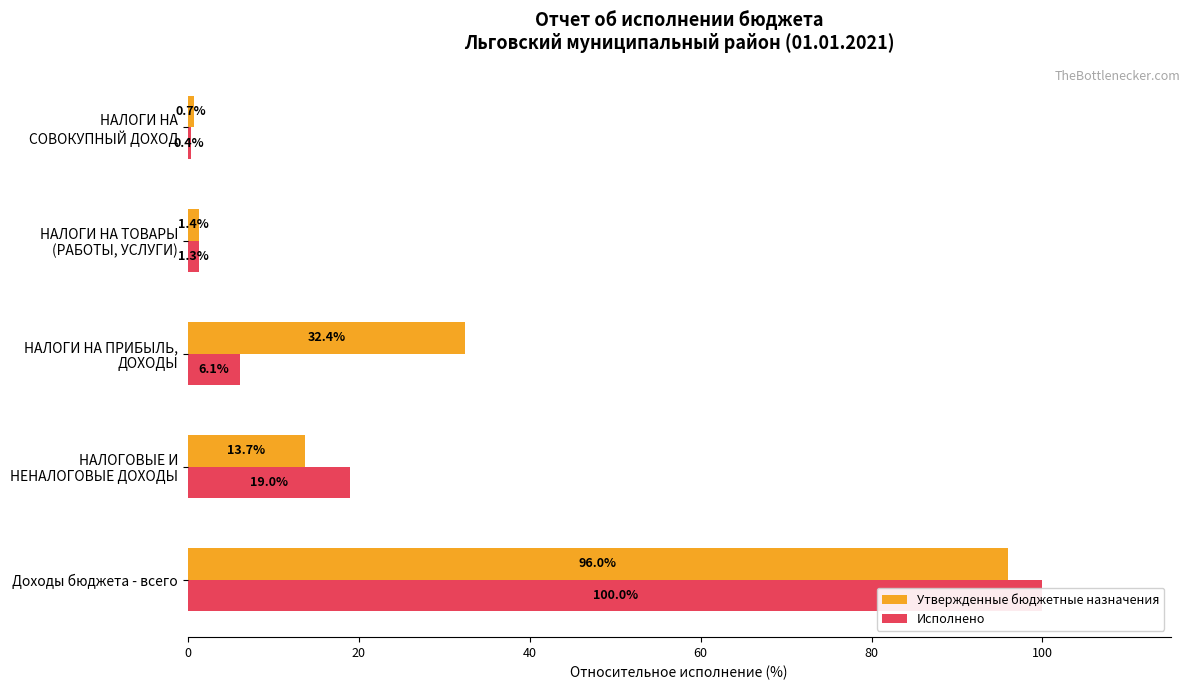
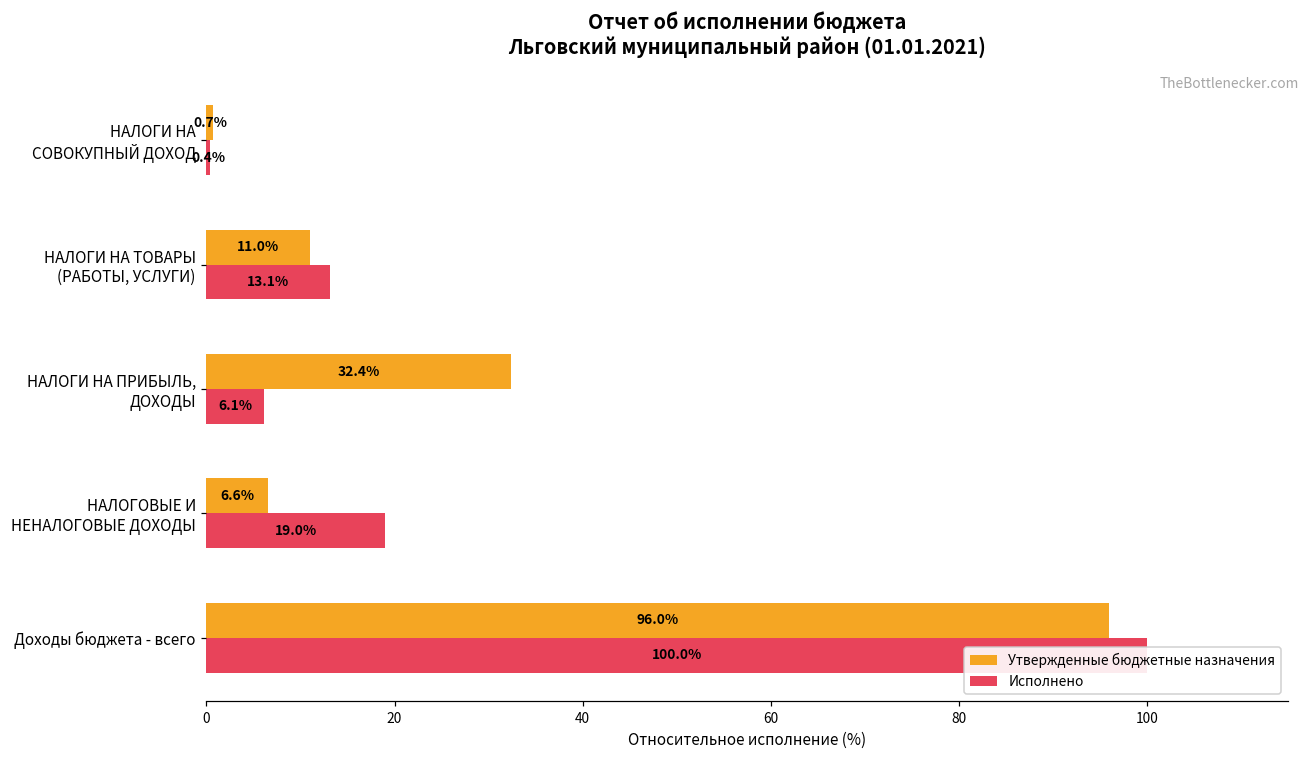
Утвержденные бюджетные назначения, НАЛОГИ НА ТОВАРЫ (РАБОТЫ, УСЛУГИ): 1.4% -> 11.0%
Исполнено, НАЛОГИ НА ТОВАРЫ (РАБОТЫ, УСЛУГИ): 1.3% -> 13.1%
Утвержденные бюджетные назначения, НАЛОГОВЫЕ И НЕНАЛОГОВЫЕ ДОХОДЫ: 13.7% -> 6.6%
